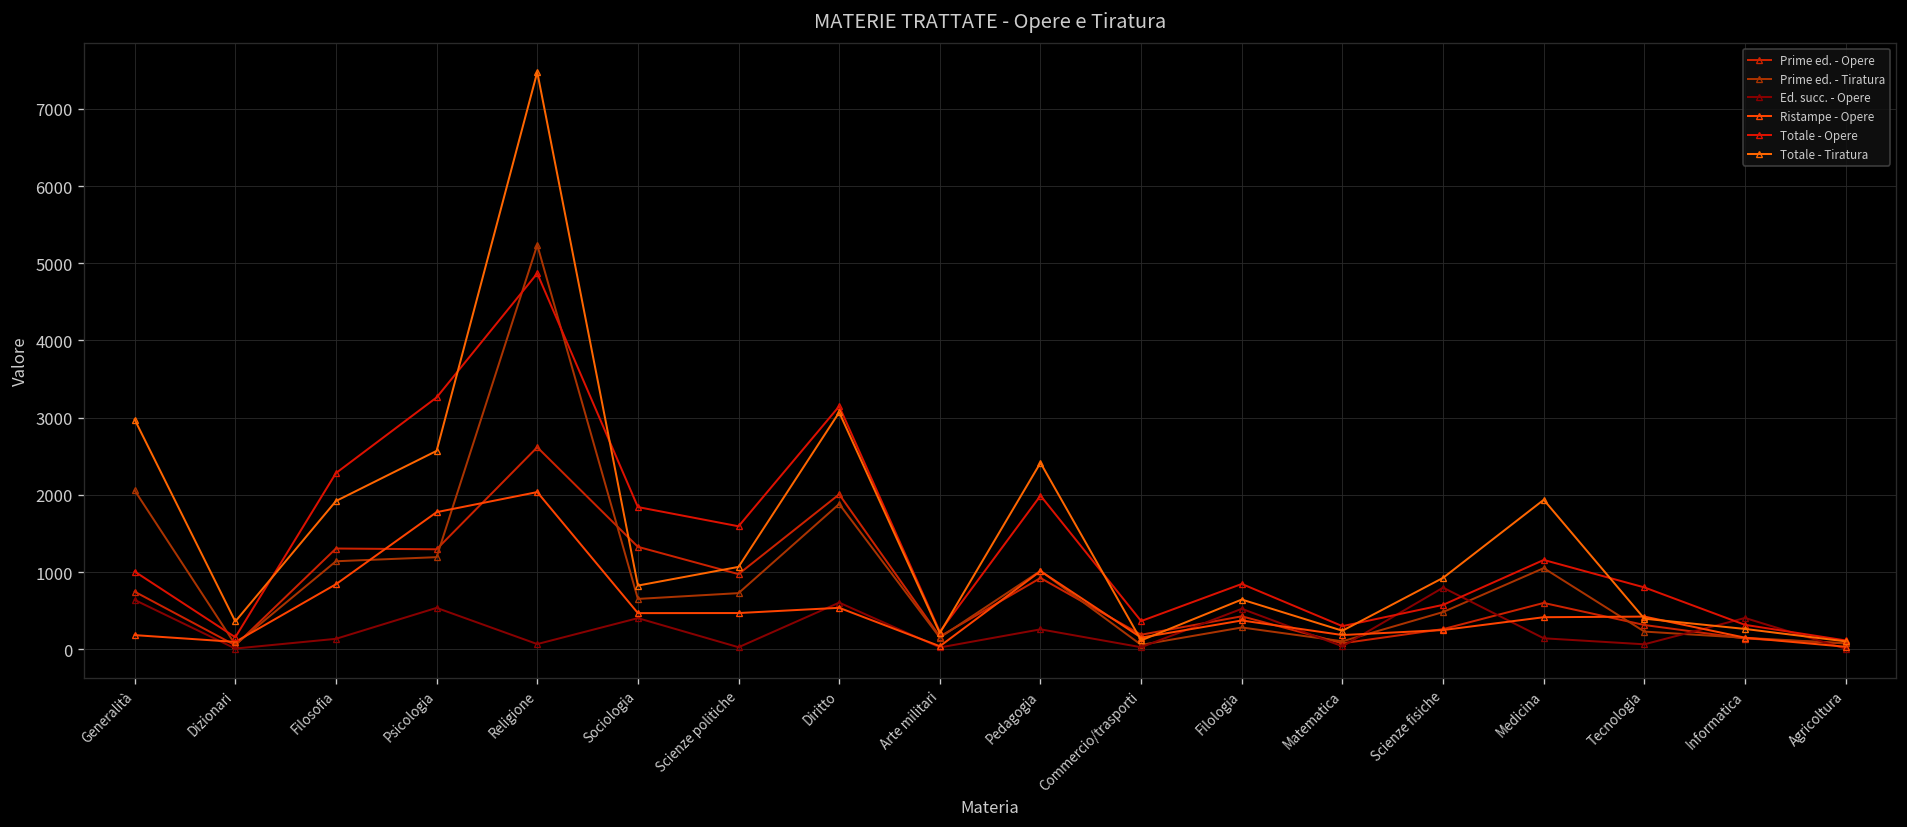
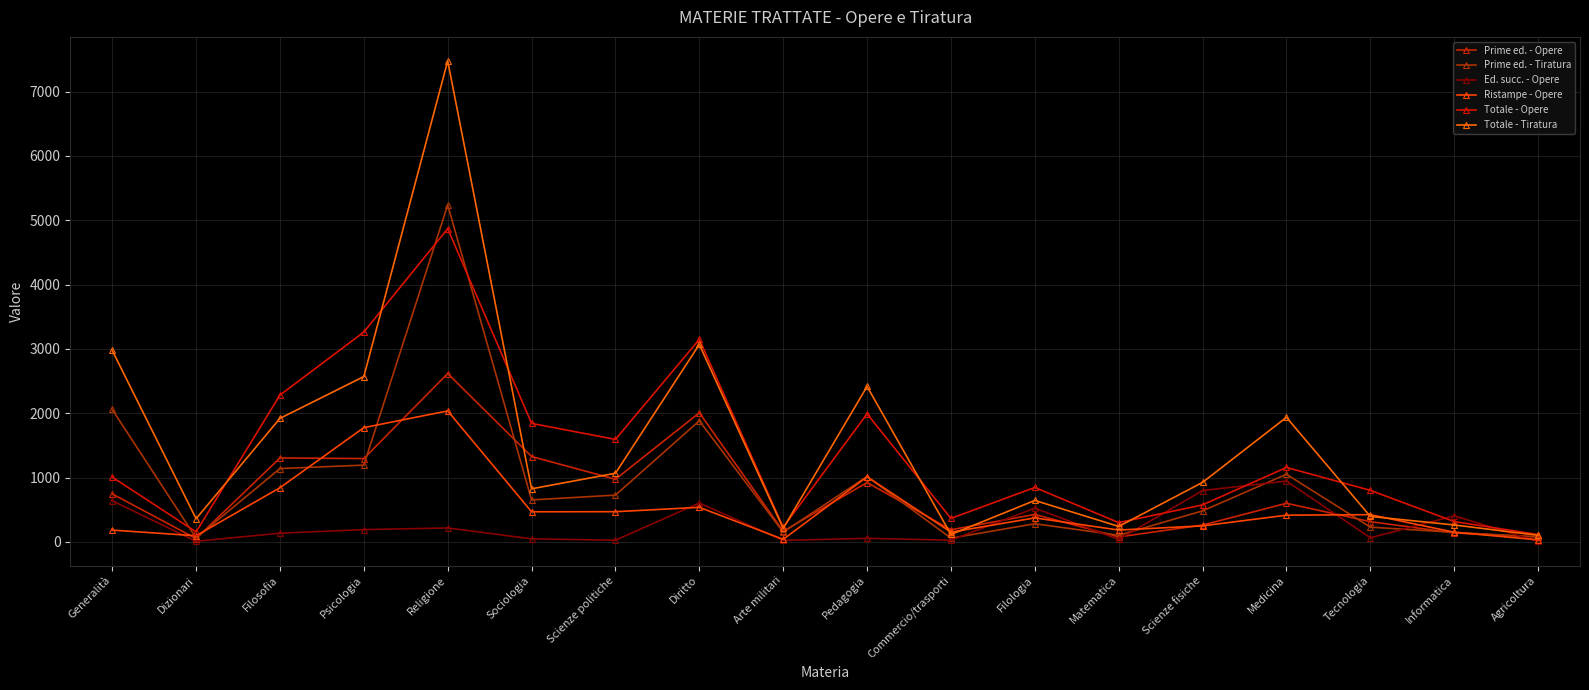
Ed. succ. - Opere, Psicologia: 500 -> 200
Ed. succ. - Opere, Religione: 100 -> 200
Ed. succ. - Opere, Sociologia: 400 -> 0
Ed. succ. - Opere, Pedagogia: 300 -> 100
Ed. succ. - Opere, Medicina: 100 -> 900
